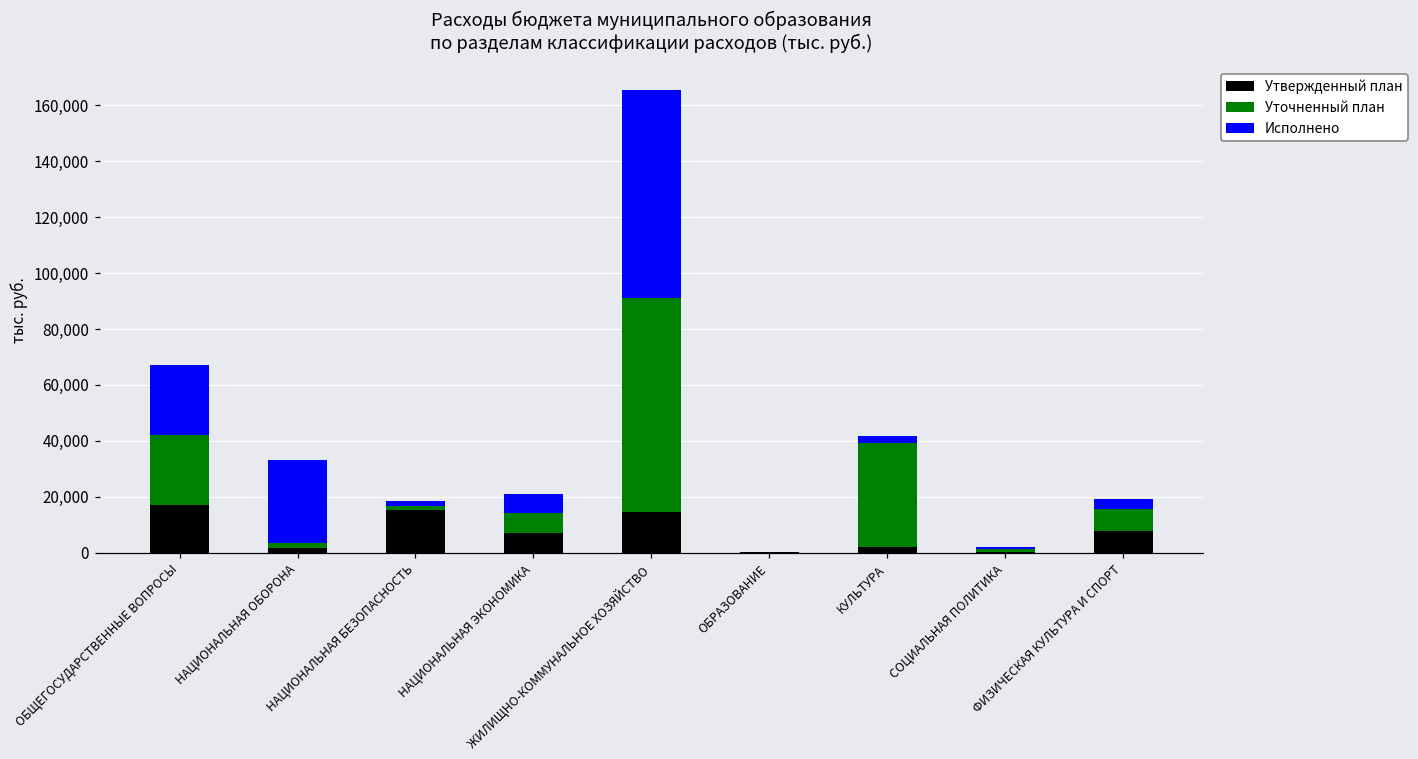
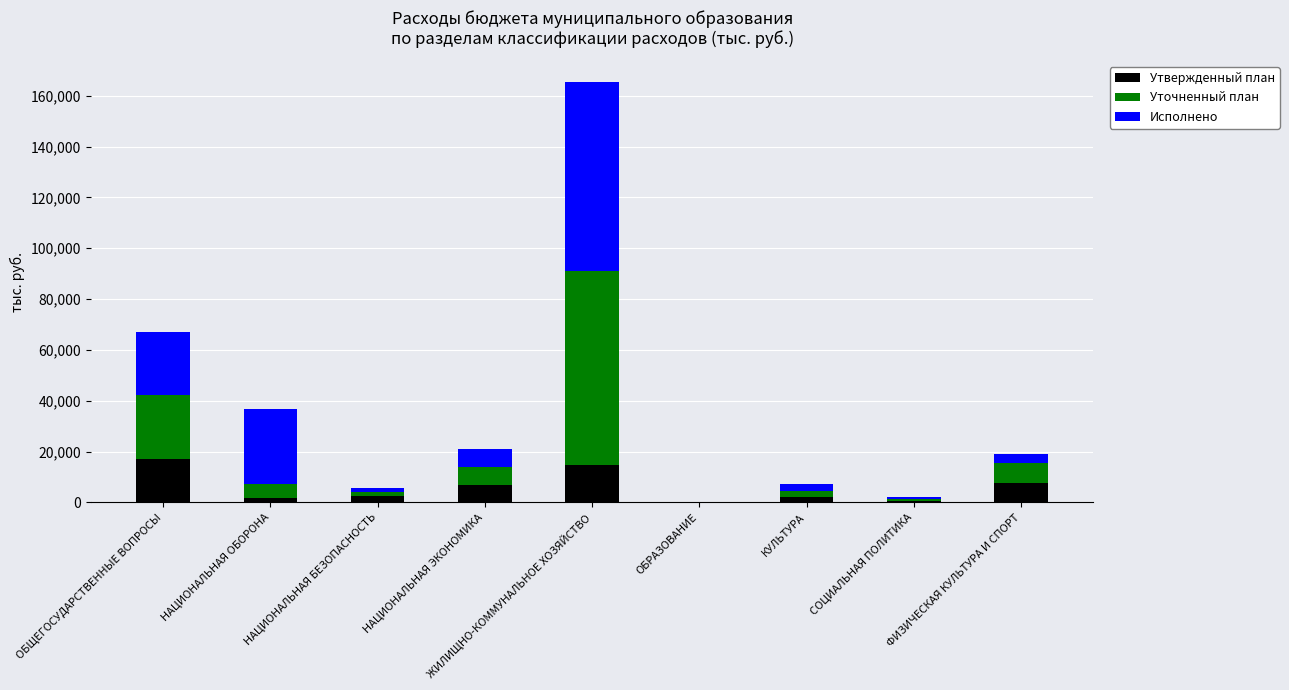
Уточненный план, НАЦИОНАЛЬНАЯ ОБОРОНА: 2,000 -> 5,000
Утвержденный план, НАЦИОНАЛЬНАЯ БЕЗОПАСНОСТЬ: 15,000 -> 3,000
Уточненный план, КУЛЬТУРА: 37,000 -> 3,000
